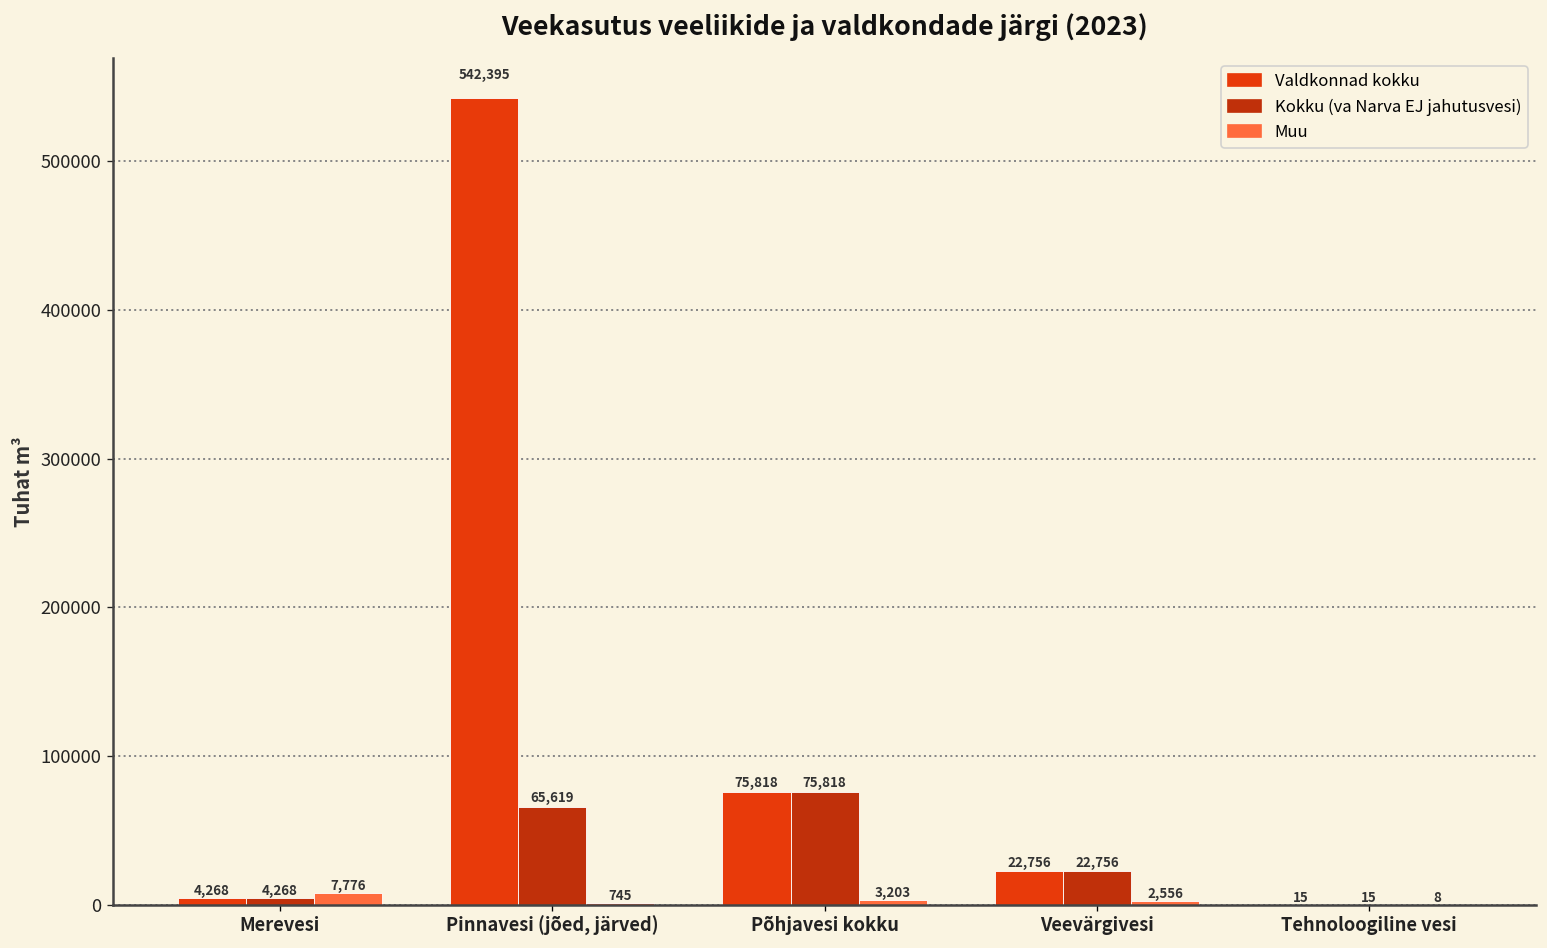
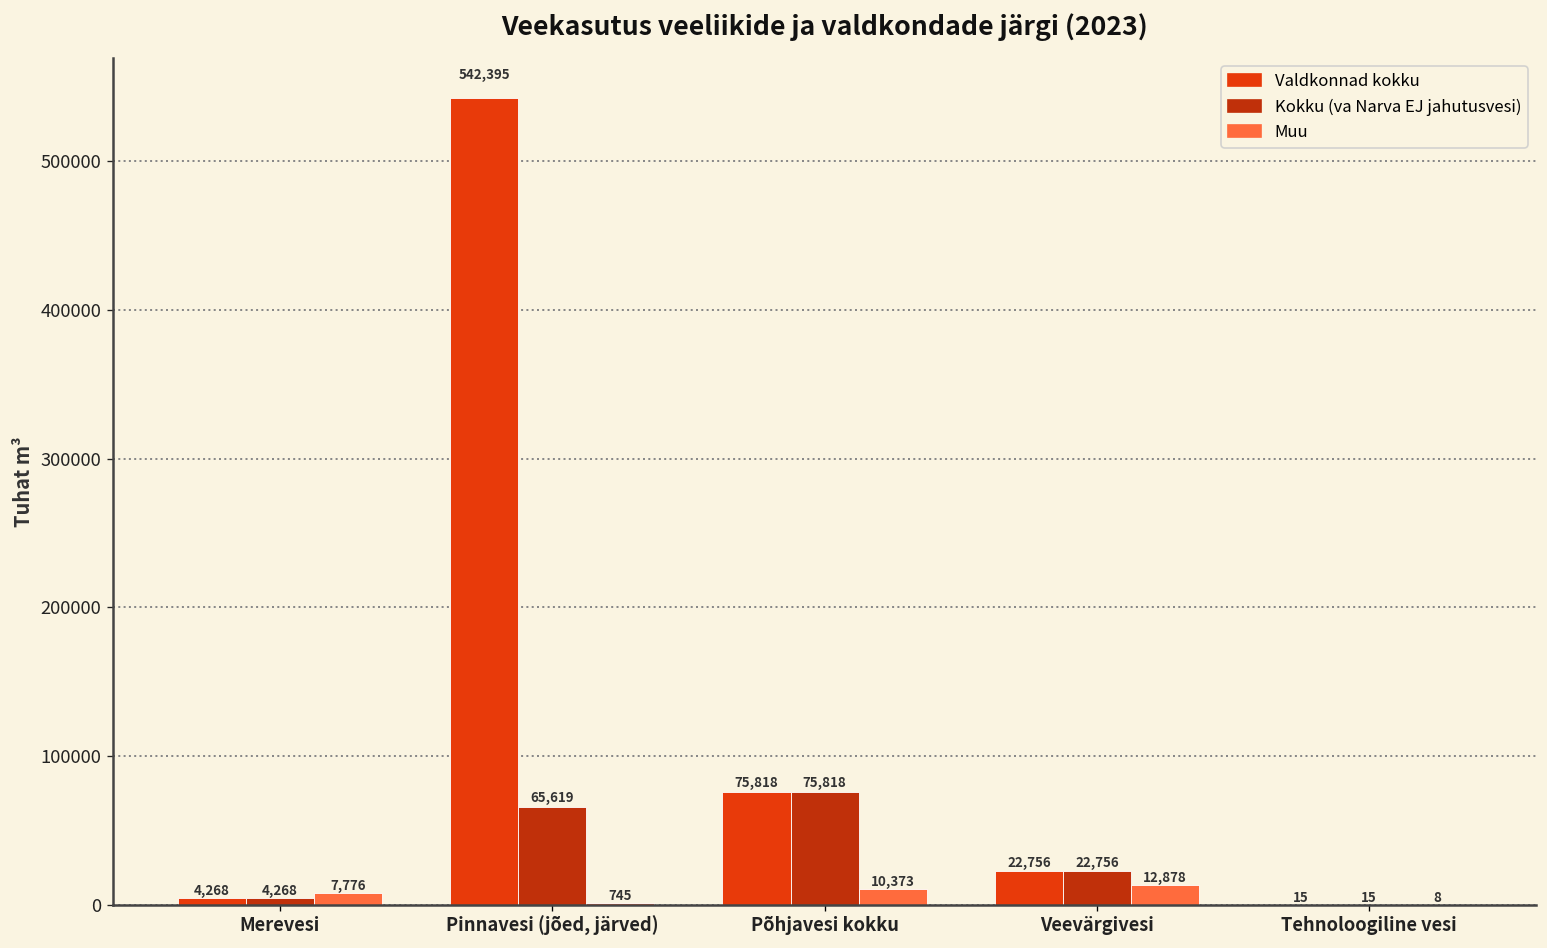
Muu, Põhjavesi kokku: 3,203 -> 10,373
Muu, Veevärgivesi: 2,556 -> 12,878
